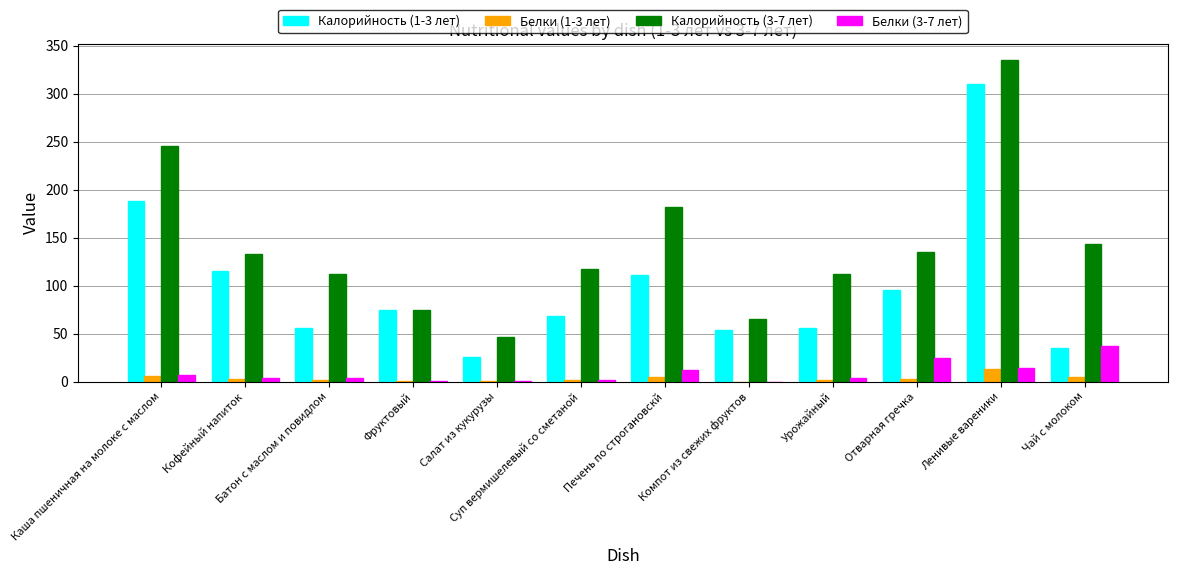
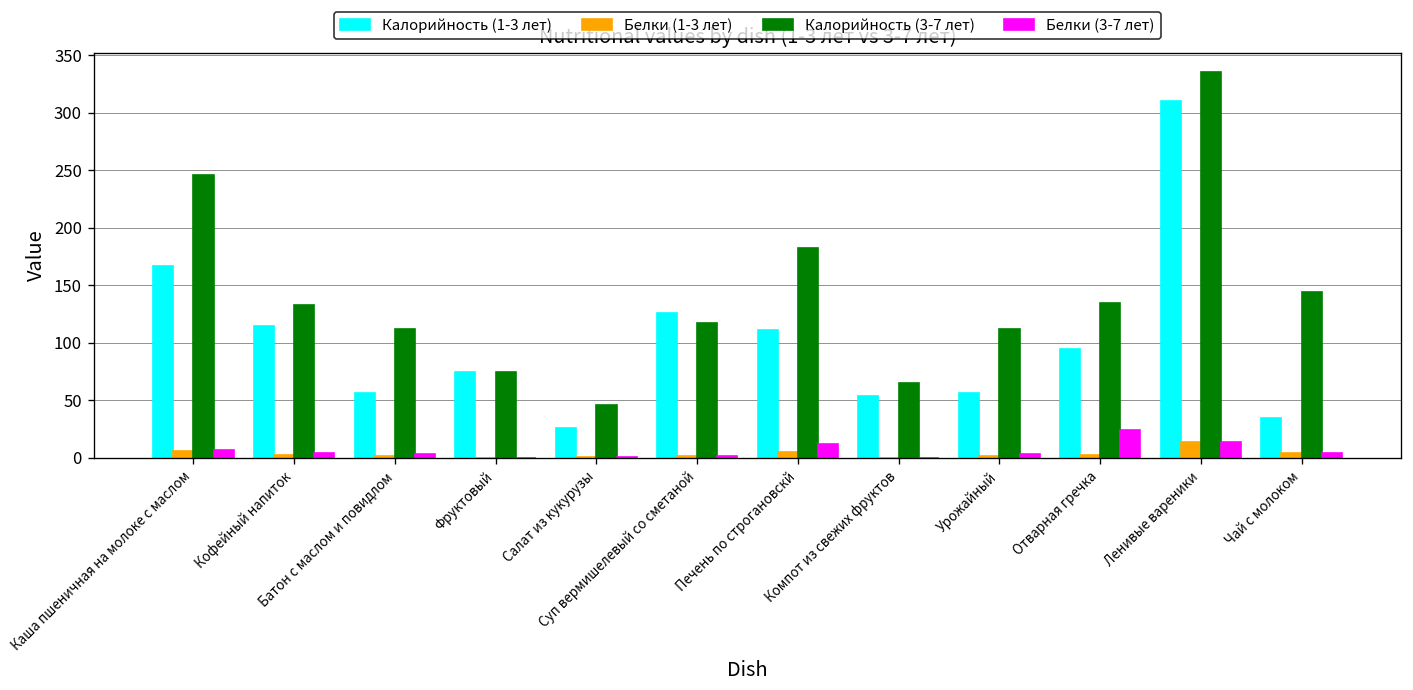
Калорийность (1-3 лет), Каша пшеничная на молоке с маслом: 190 -> 170
Калорийность (1-3 лет), Суп вермишелевый со сметаной: 70 -> 130
Белки (3-7 лет), Чай с молоком: 40 -> 0
